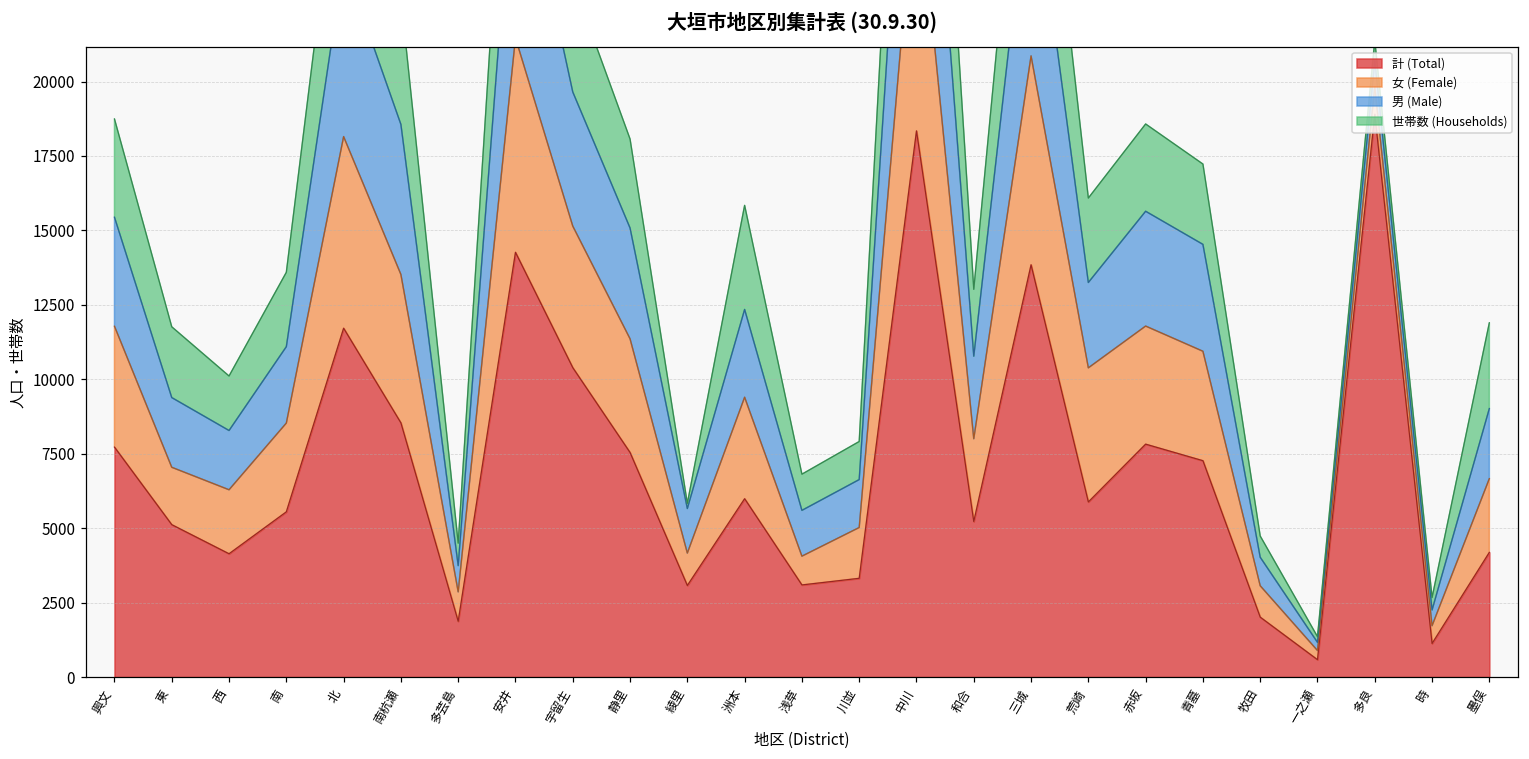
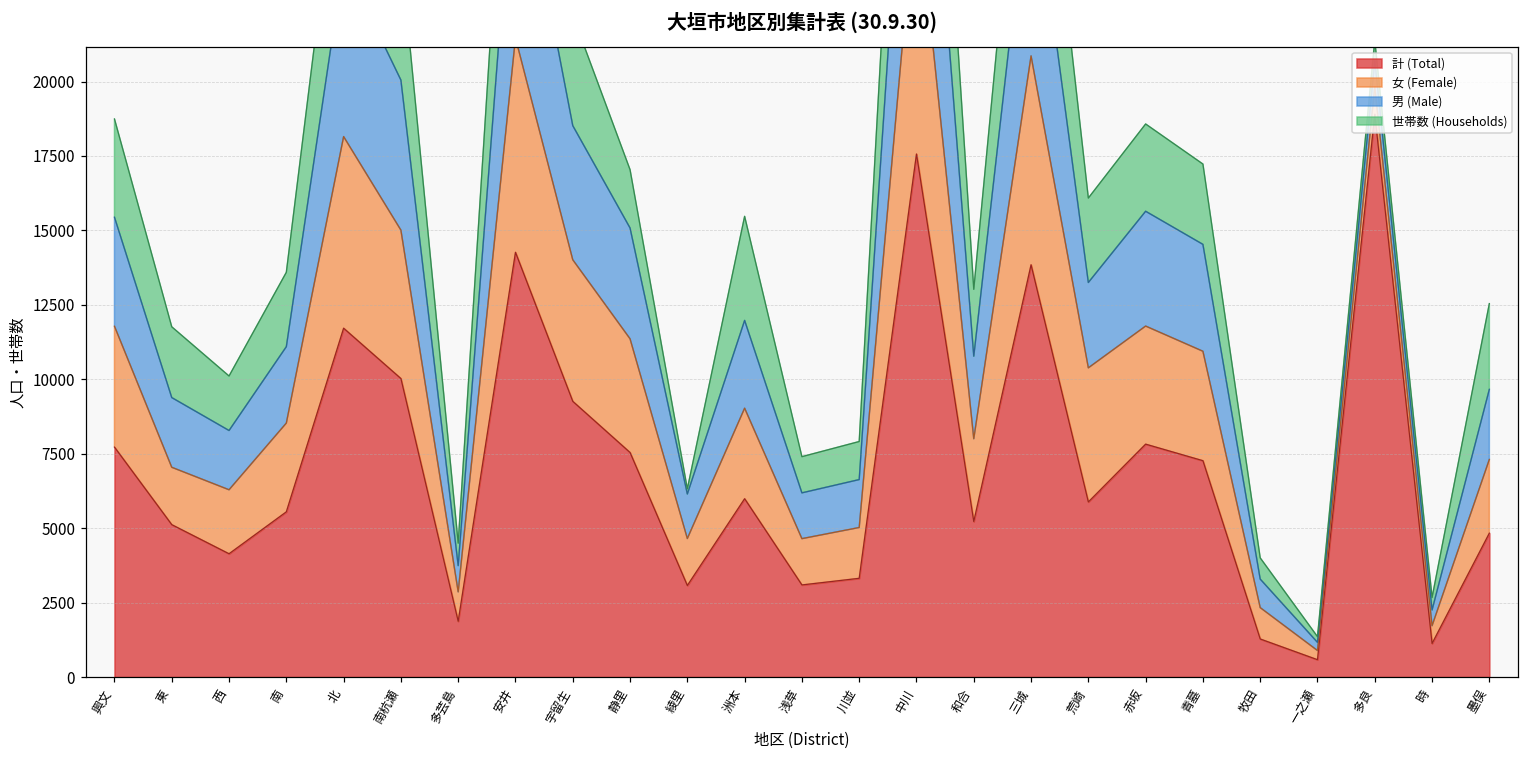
計 (Total), 南杭瀬: 8500 -> 10000
計 (Total), 宇留生: 10400 -> 9300
世帯数 (Households), 静里: 3000 -> 2000
女 (Female), 綾里: 1100 -> 1600
女 (Female), 洲本: 3400 -> 3000
女 (Female), 浅草: 1000 -> 1600
計 (Total), 中川: 18300 -> 17600
計 (Total), 牧田: 2000 -> 1300
計 (Total), 墨俣: 4200 -> 4800
